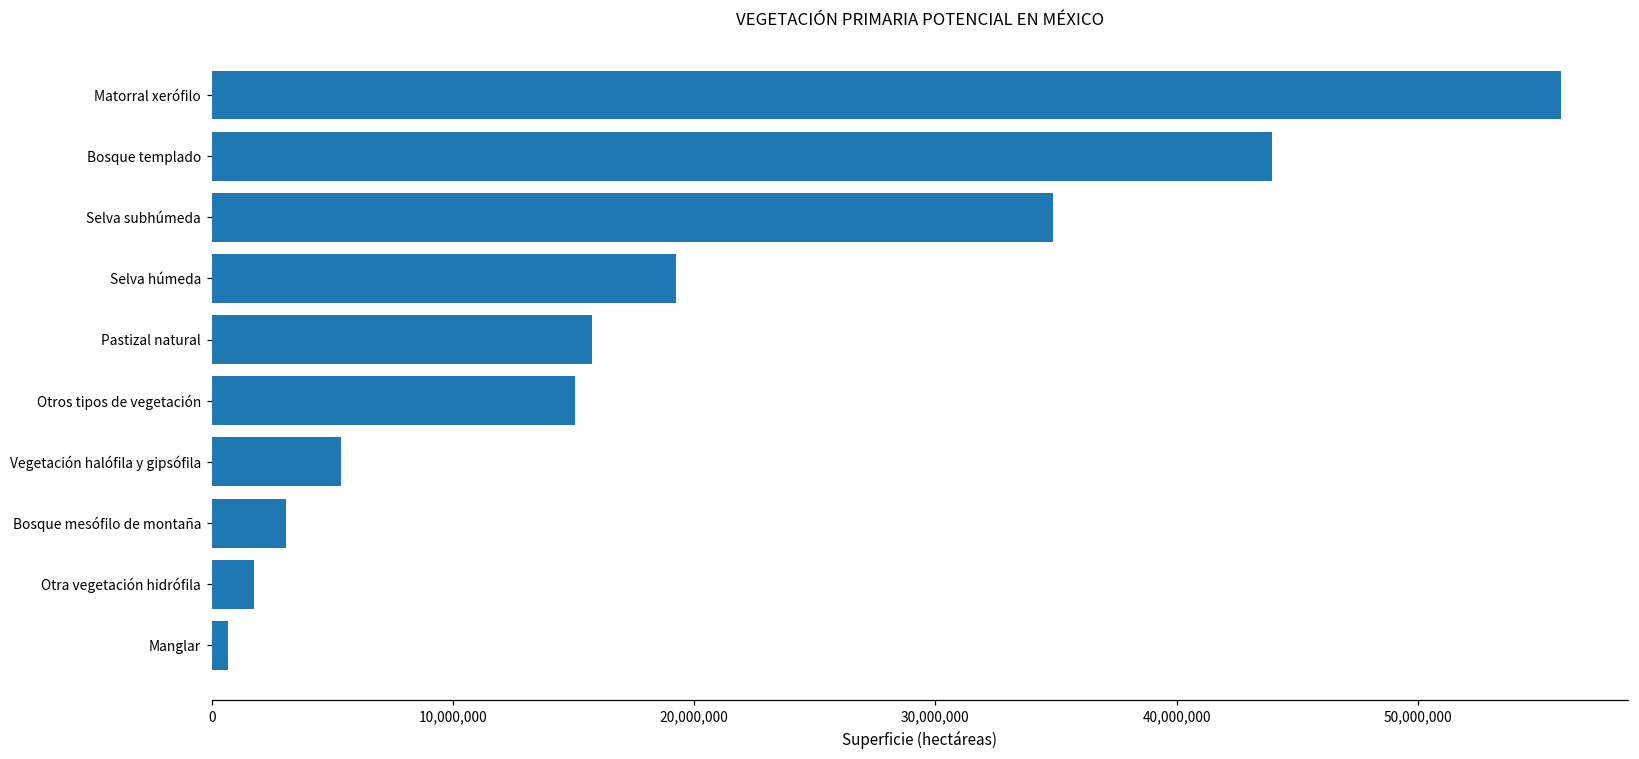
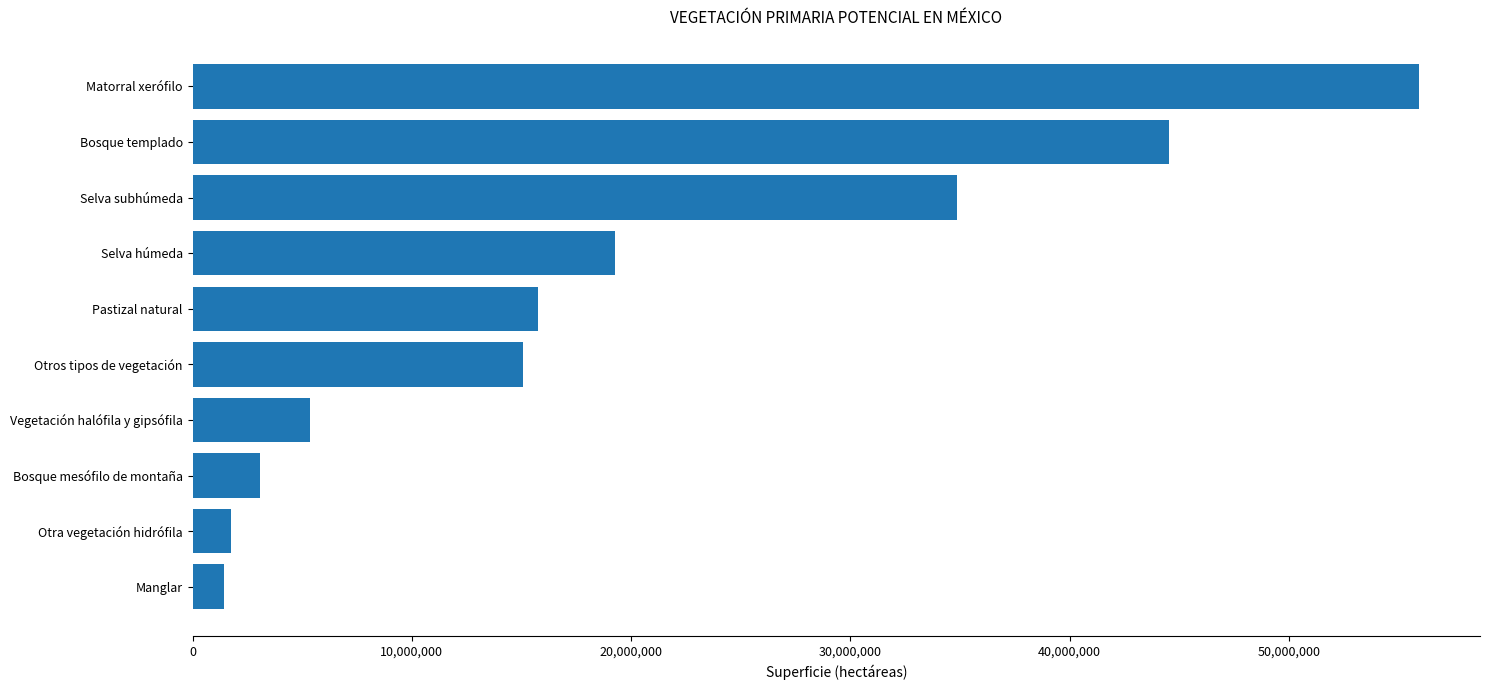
Bosque templado: 44,000,000 -> 44,500,000
Manglar: 700,000 -> 1,500,000
